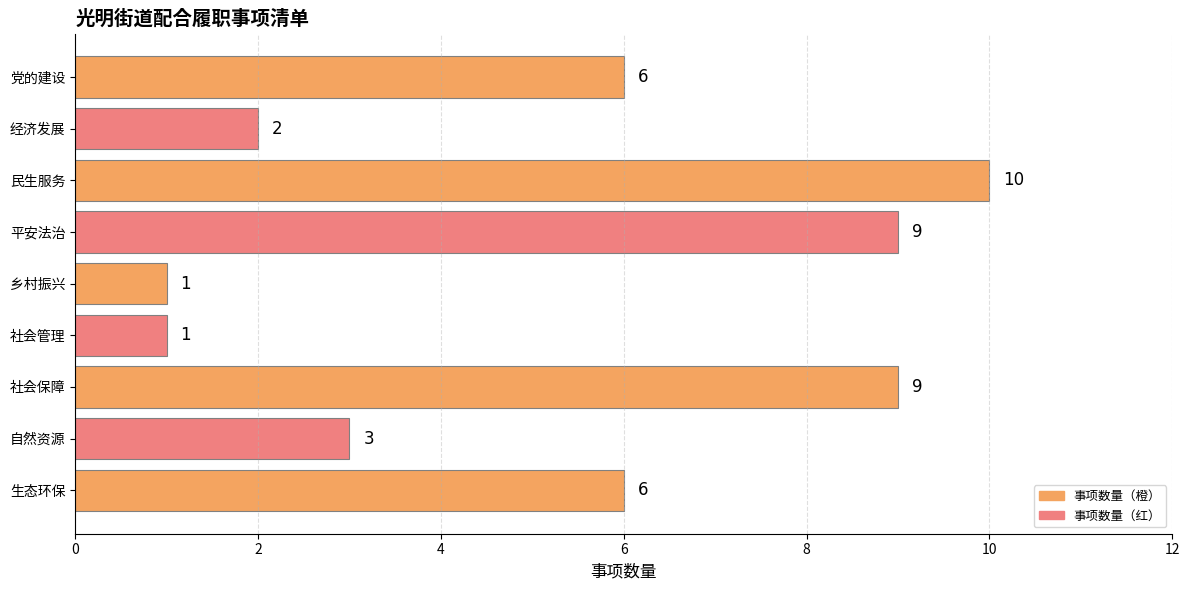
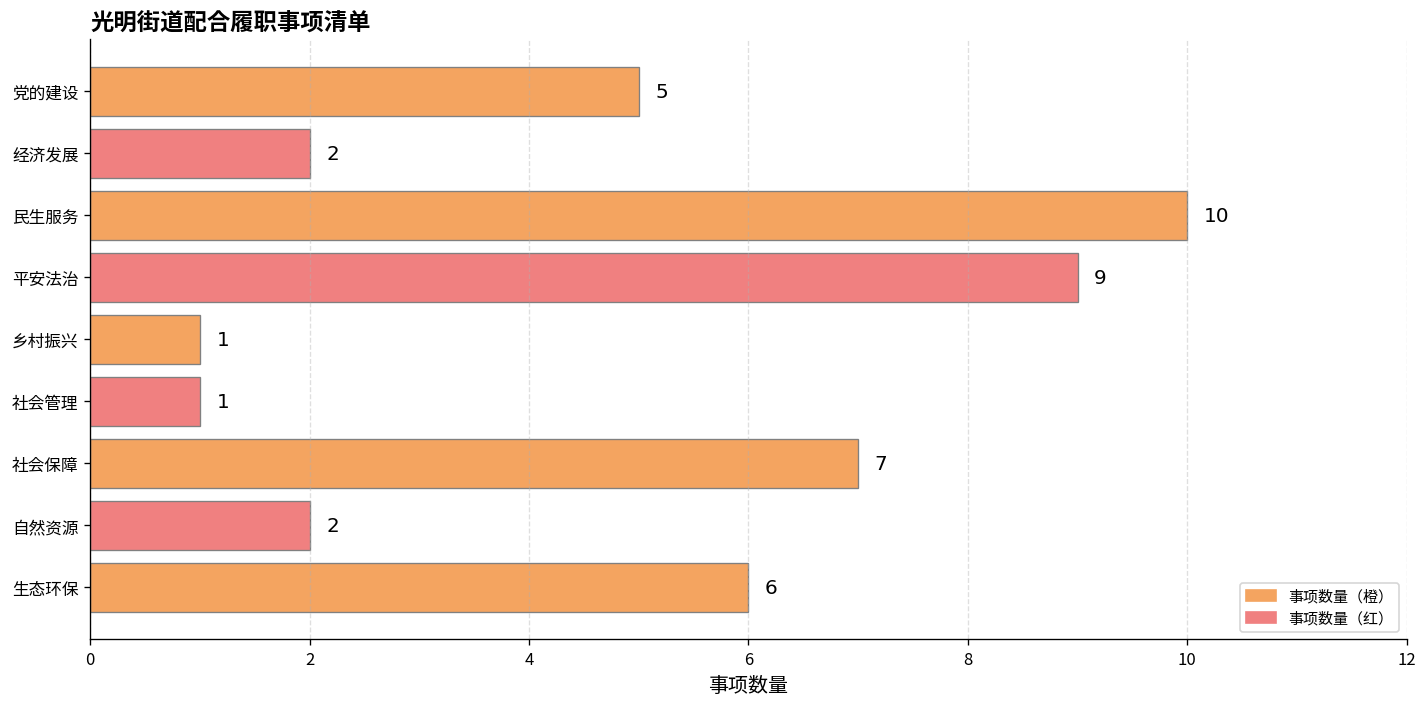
党的建设: 6 -> 5
社会保障: 9 -> 7
自然资源: 3 -> 2
